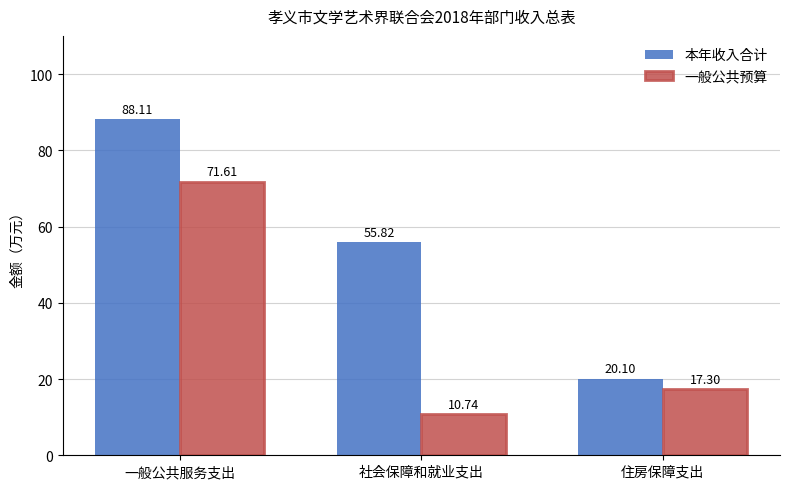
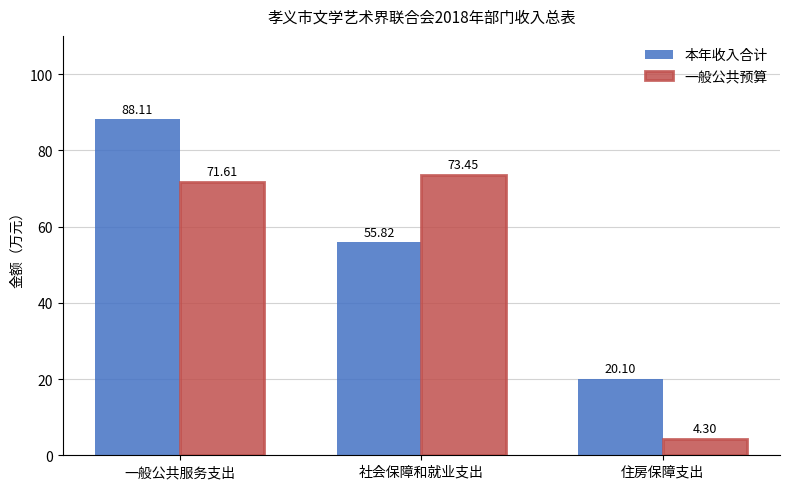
一般公共预算, 社会保障和就业支出: 10.74 -> 73.45
一般公共预算, 住房保障支出: 17.30 -> 4.30
